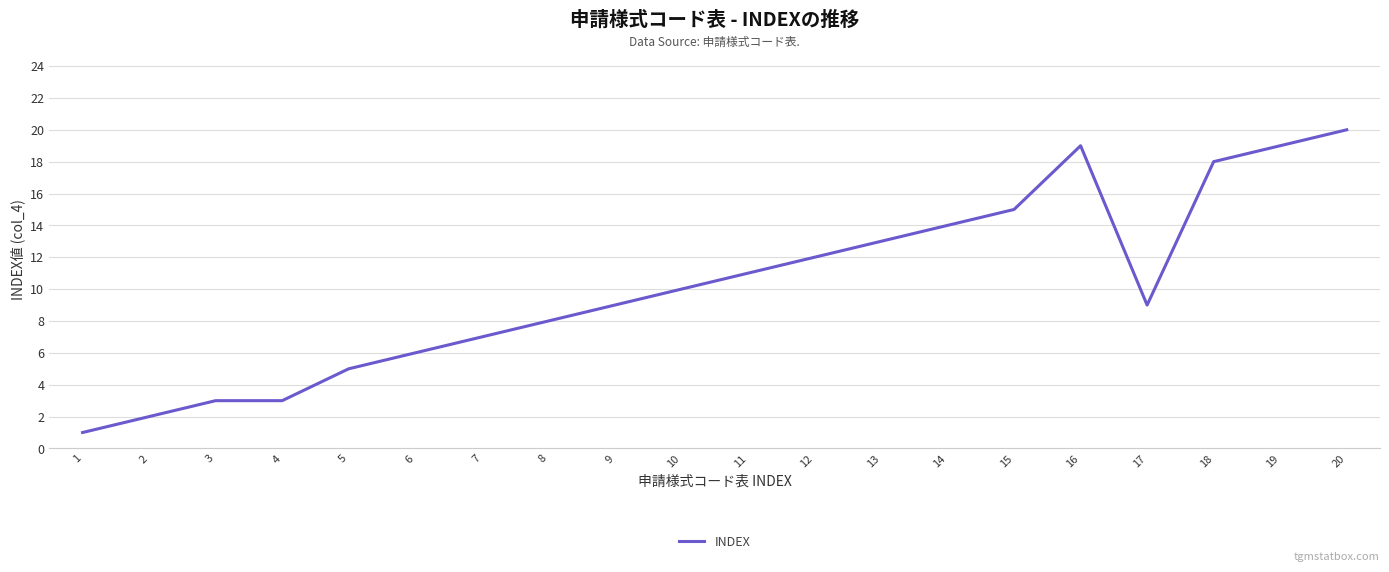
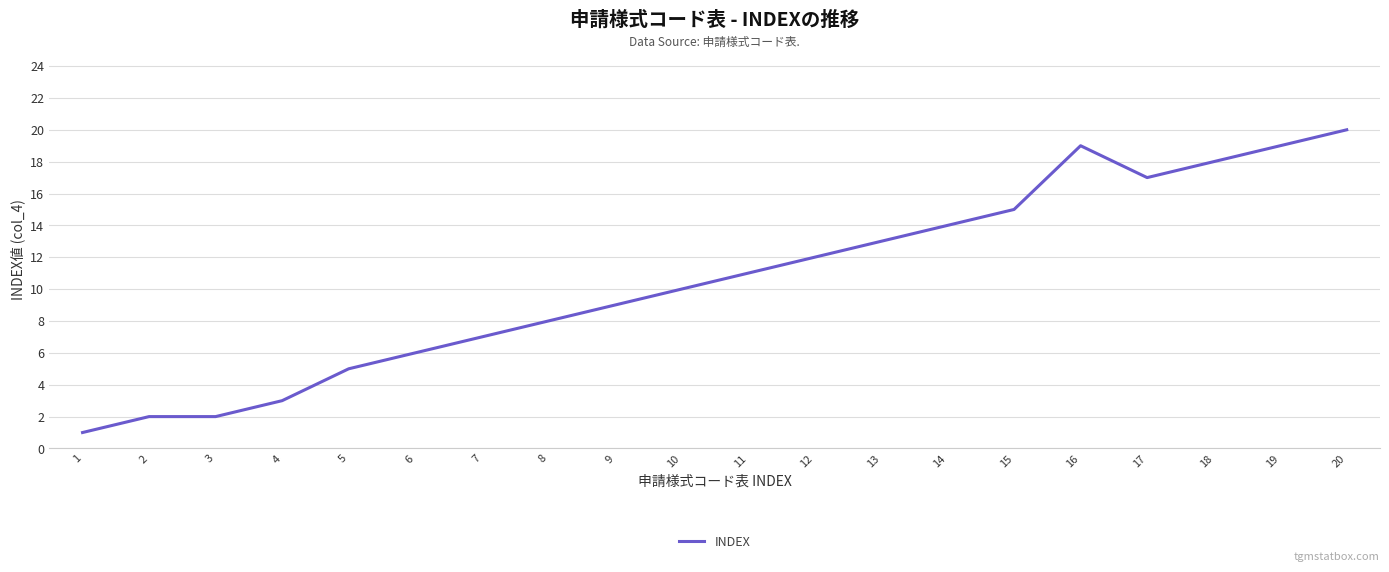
3: 3 -> 2
17: 9 -> 17
